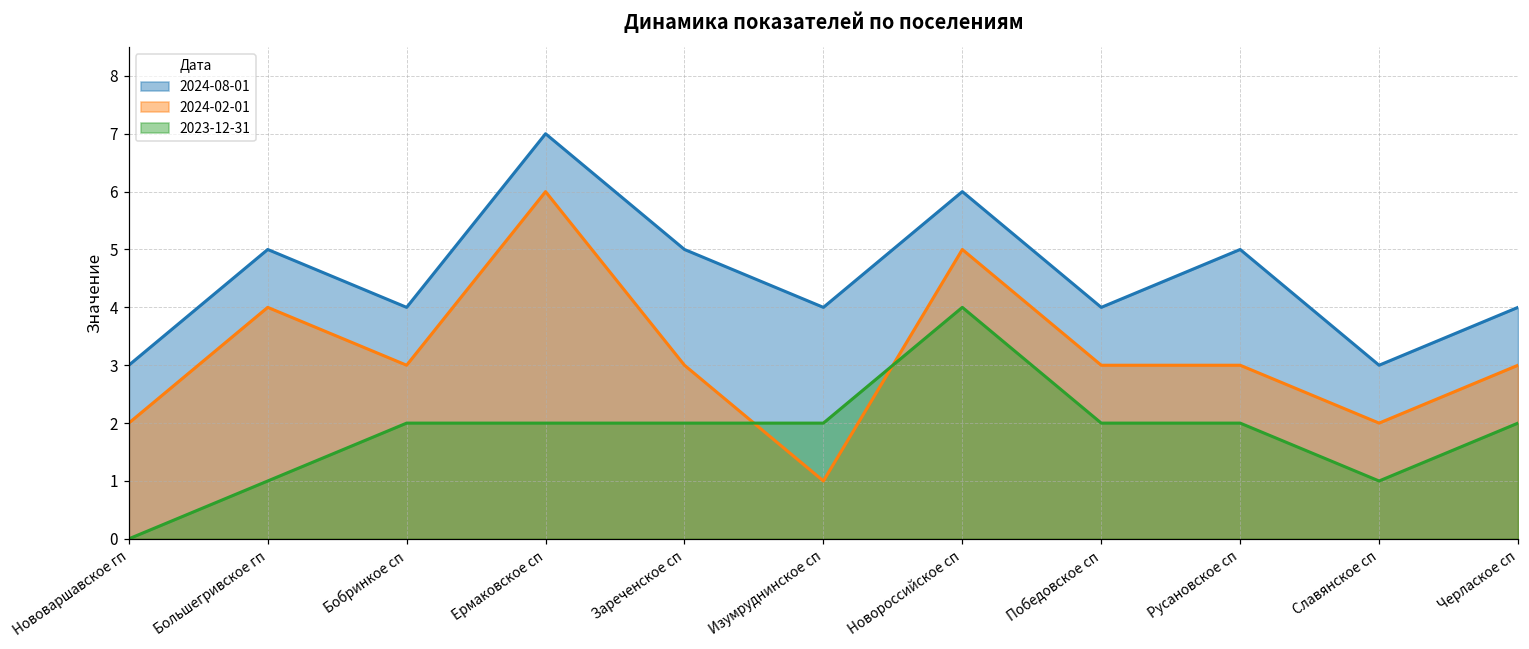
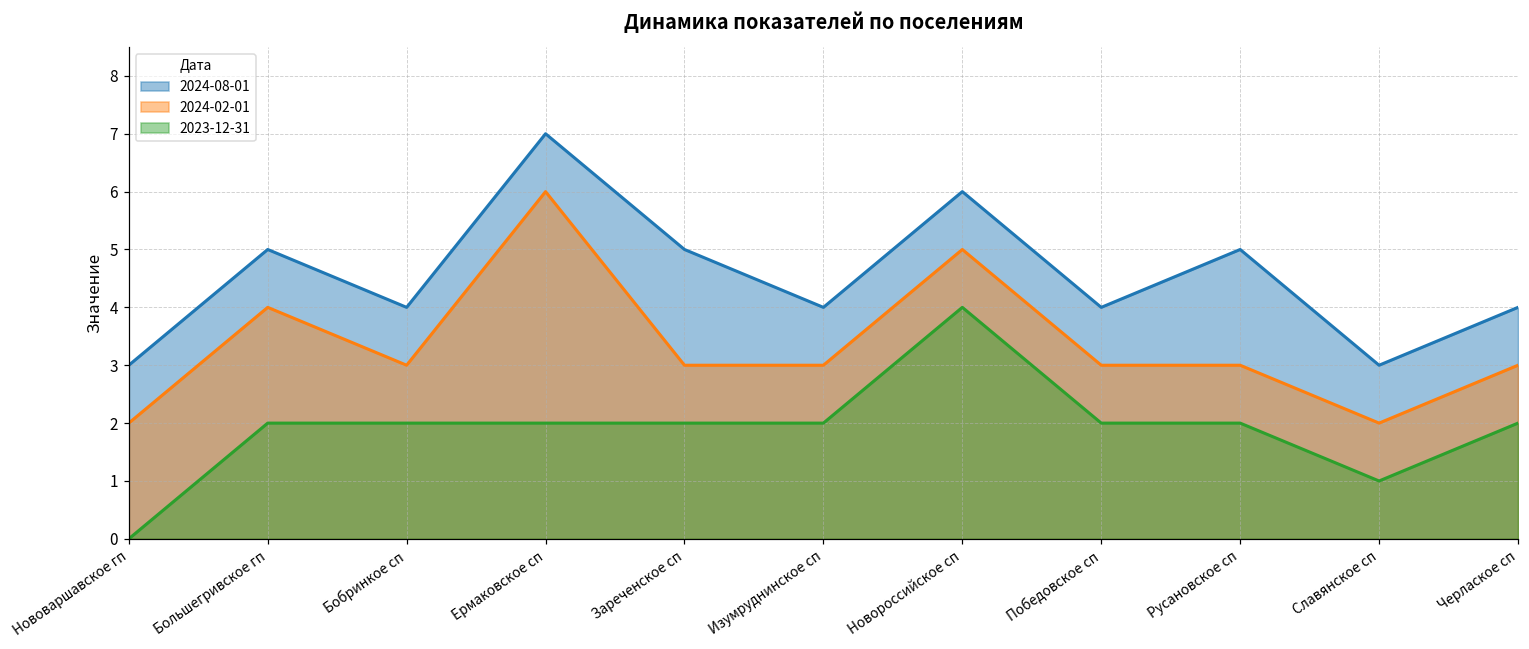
2023-12-31, Большегривское гп: 1 -> 2
2024-02-01, Изумруднинское сп: 1 -> 3
